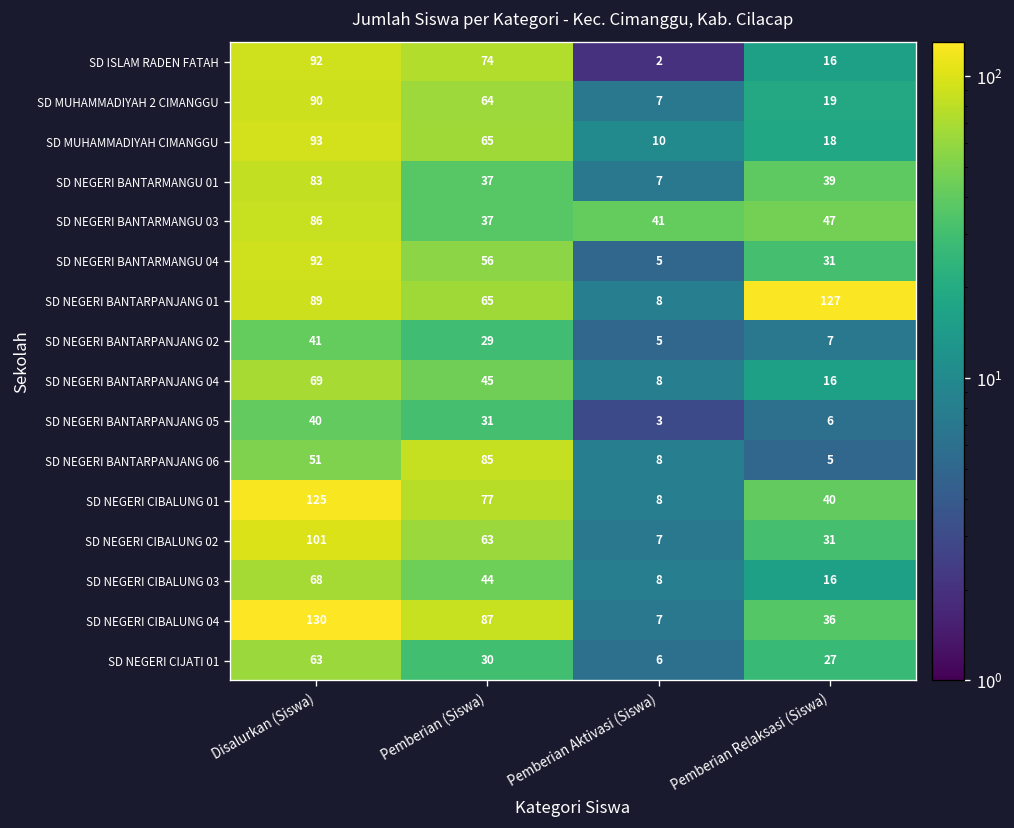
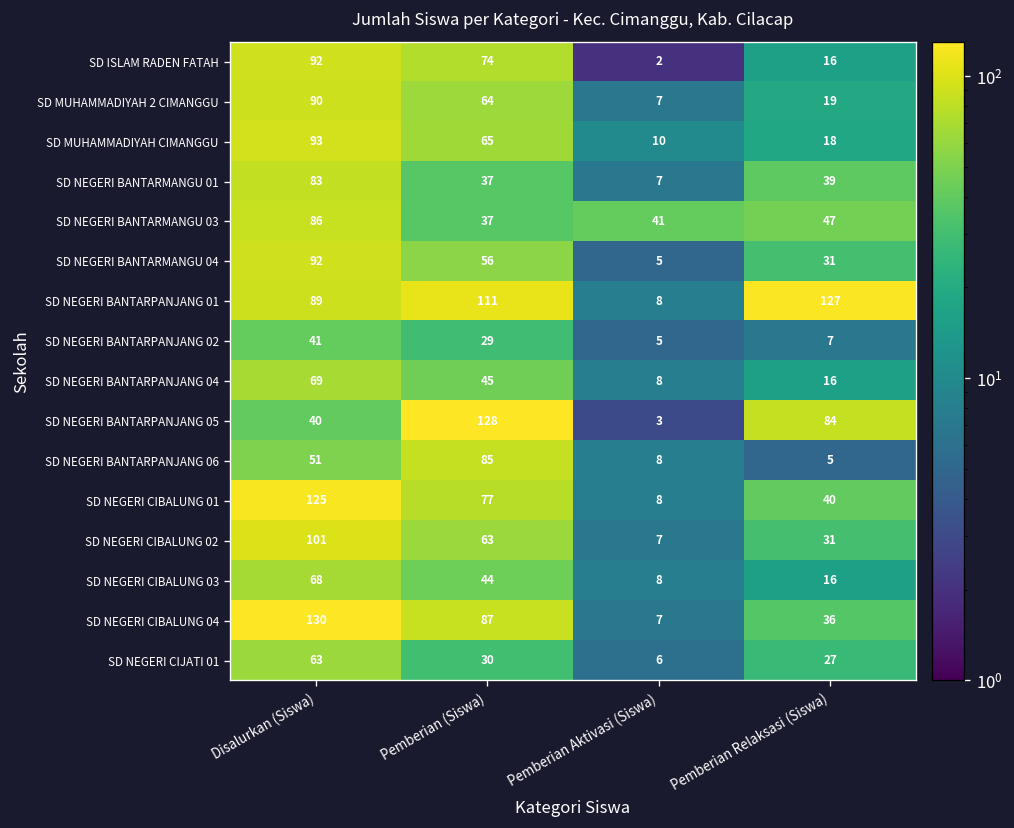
SD NEGERI BANTARPANJANG 01, Pemberian (Siswa): 65 -> 111
SD NEGERI BANTARPANJANG 05, Pemberian (Siswa): 31 -> 128
SD NEGERI BANTARPANJANG 05, Pemberian Relaksasi (Siswa): 6 -> 84
